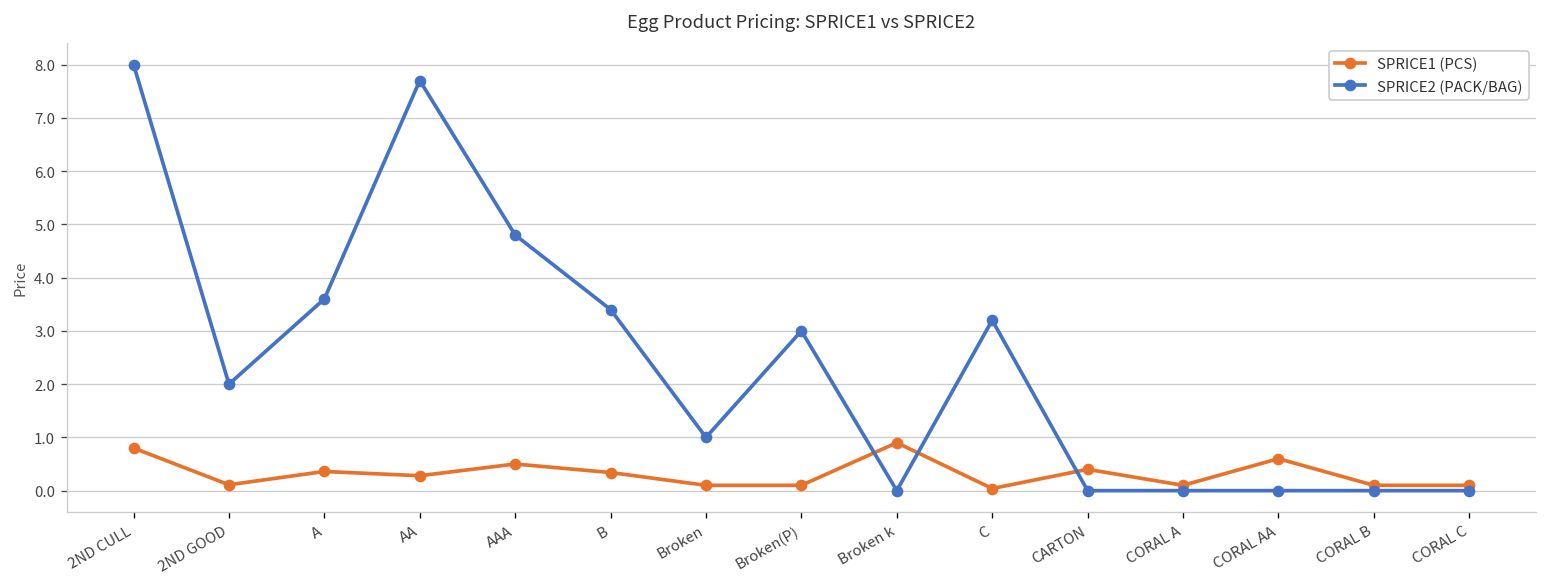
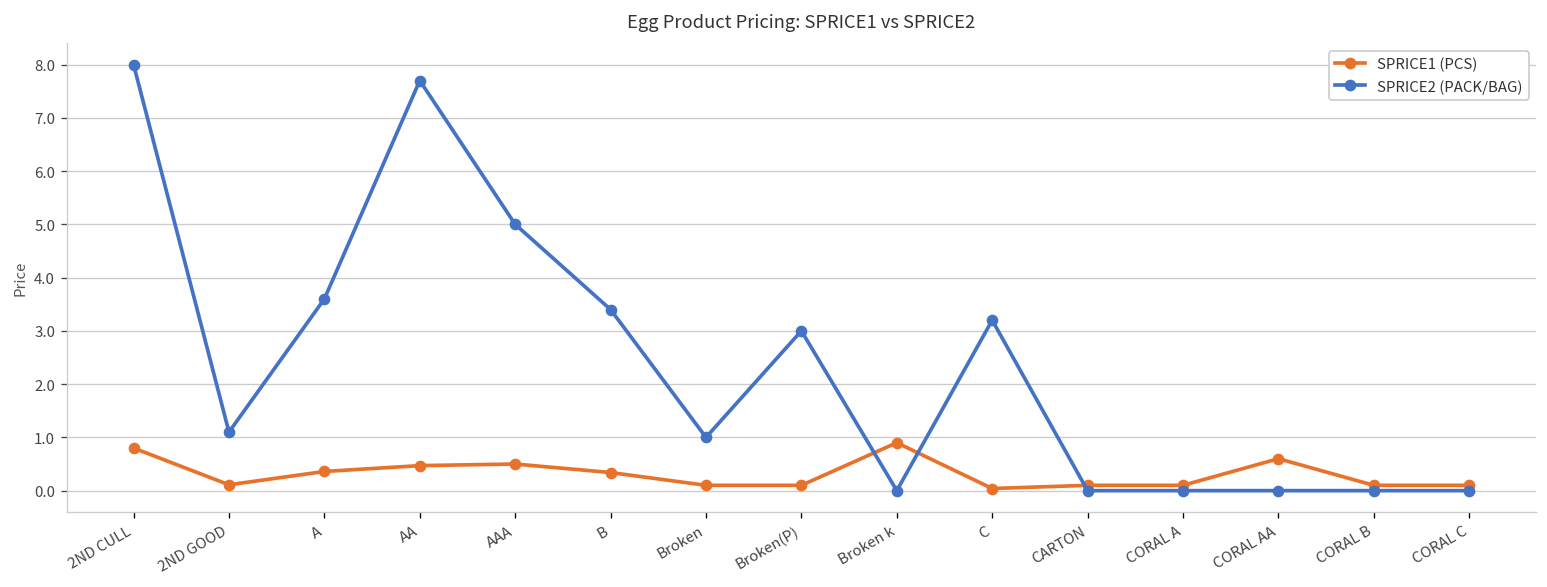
SPRICE2 (PACK/BAG), 2ND GOOD: 2.0 -> 1.1
SPRICE1 (PCS), AA: 0.3 -> 0.5
SPRICE2 (PACK/BAG), AAA: 4.8 -> 5.0
SPRICE1 (PCS), CARTON: 0.4 -> 0.1
